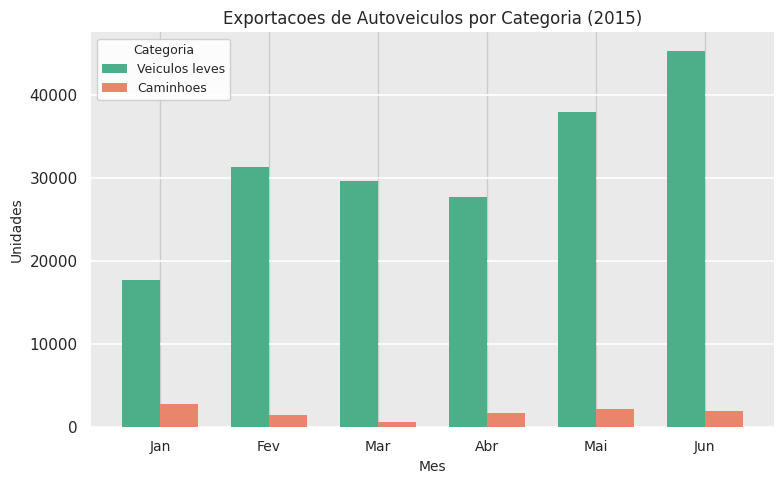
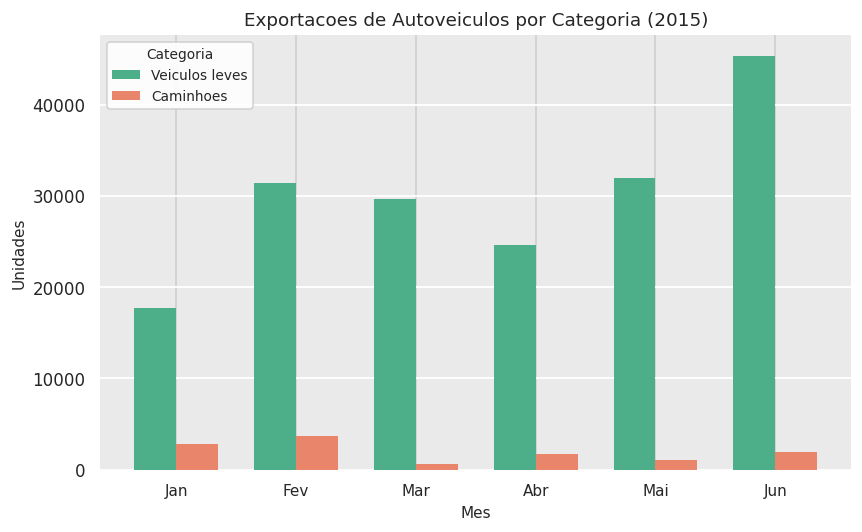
Caminhoes, Fev: 1000 -> 4000
Veiculos leves, Abr: 28000 -> 25000
Veiculos leves, Mai: 38000 -> 32000
Caminhoes, Mai: 2000 -> 1000
